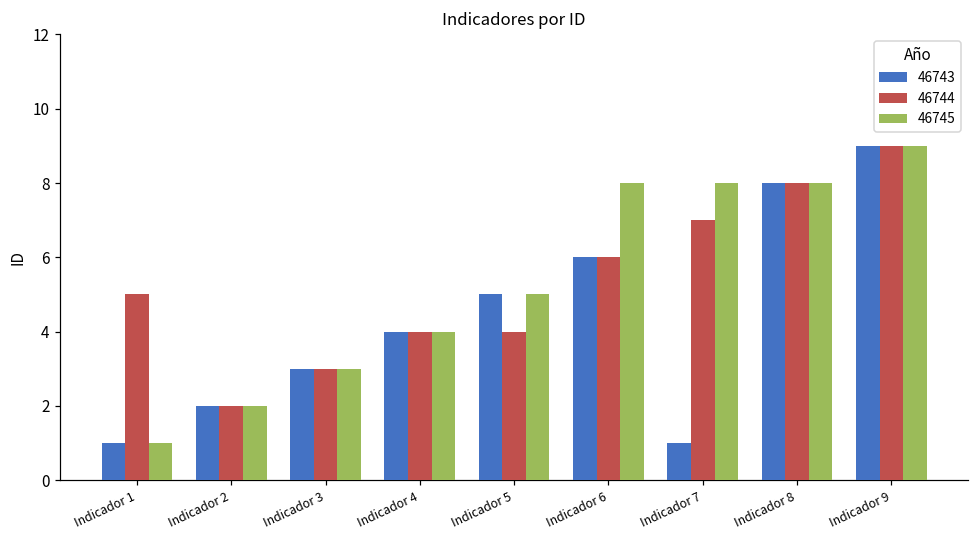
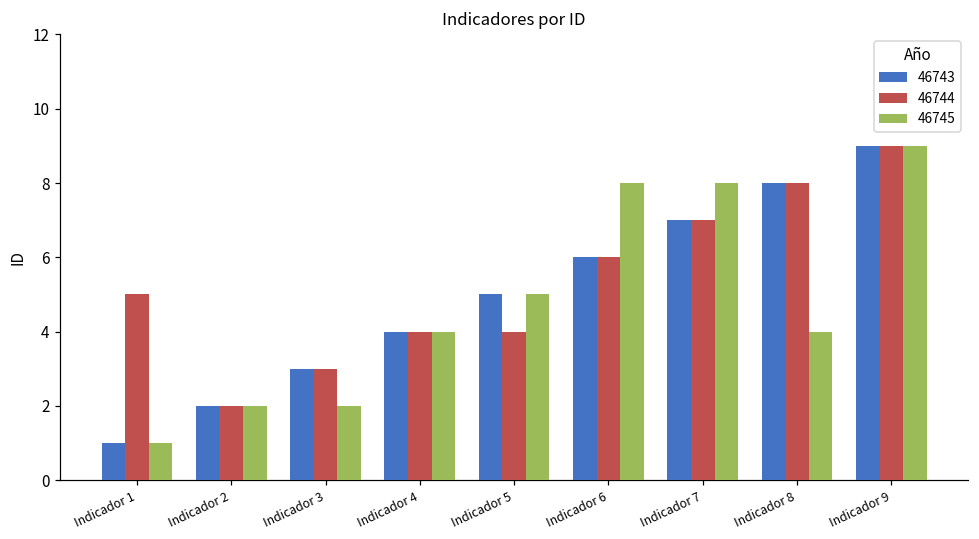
46745, Indicador 3: 3 -> 2
46743, Indicador 7: 1 -> 7
46745, Indicador 8: 8 -> 4
